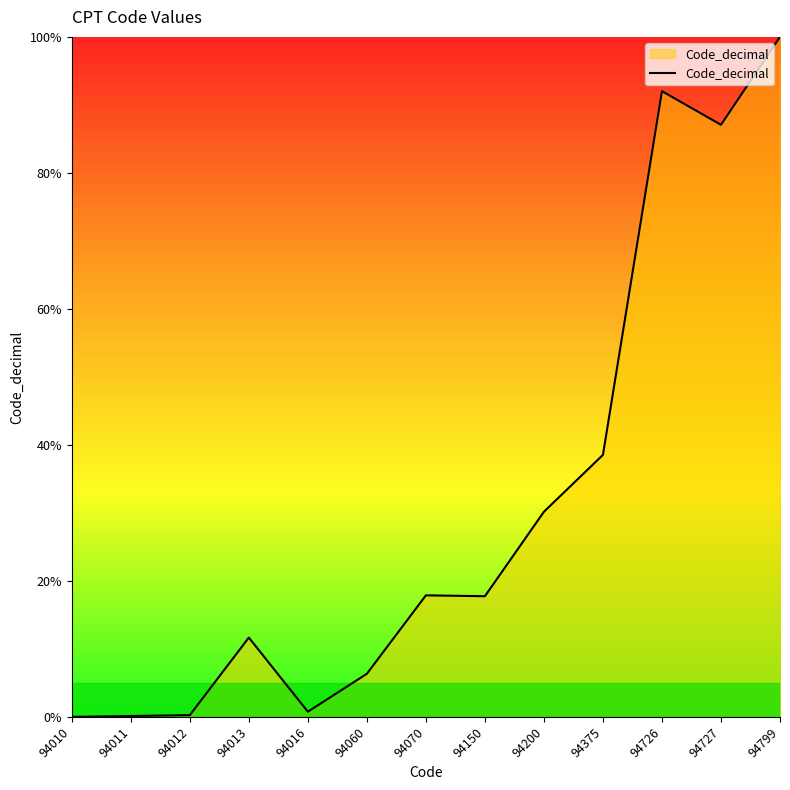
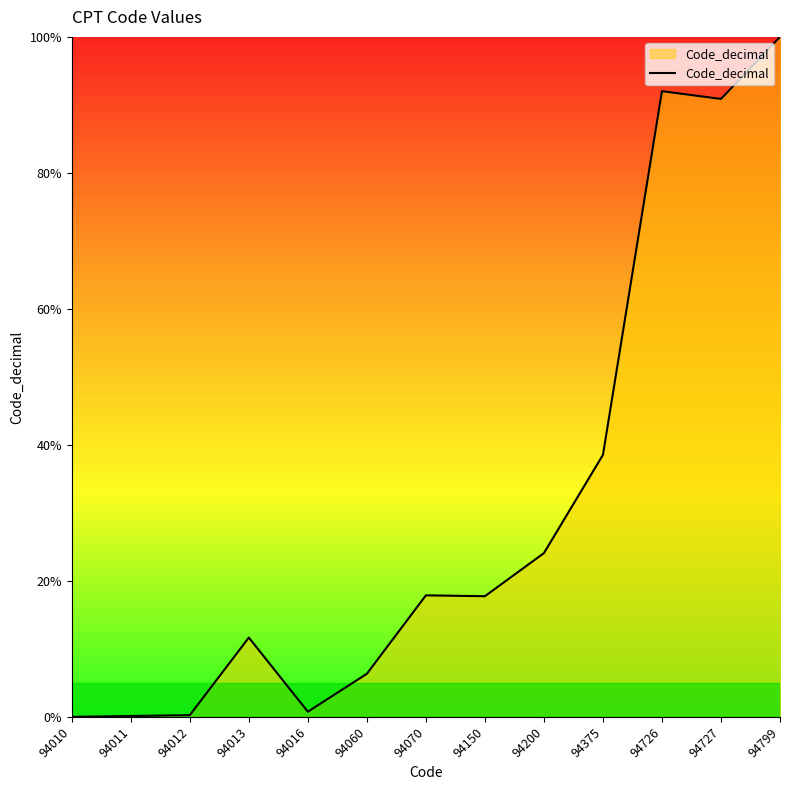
94200: 30% -> 24%
94727: 87% -> 91%
